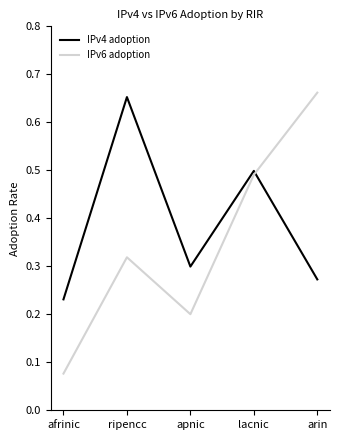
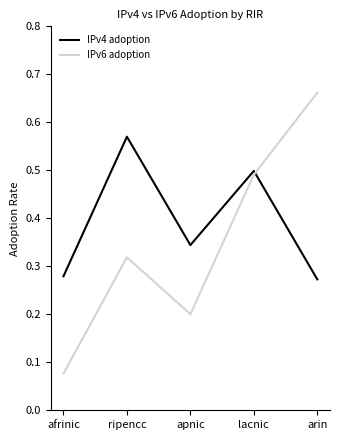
IPv4 adoption, afrinic: 0.23 -> 0.28
IPv4 adoption, ripencc: 0.65 -> 0.57
IPv4 adoption, apnic: 0.30 -> 0.34
